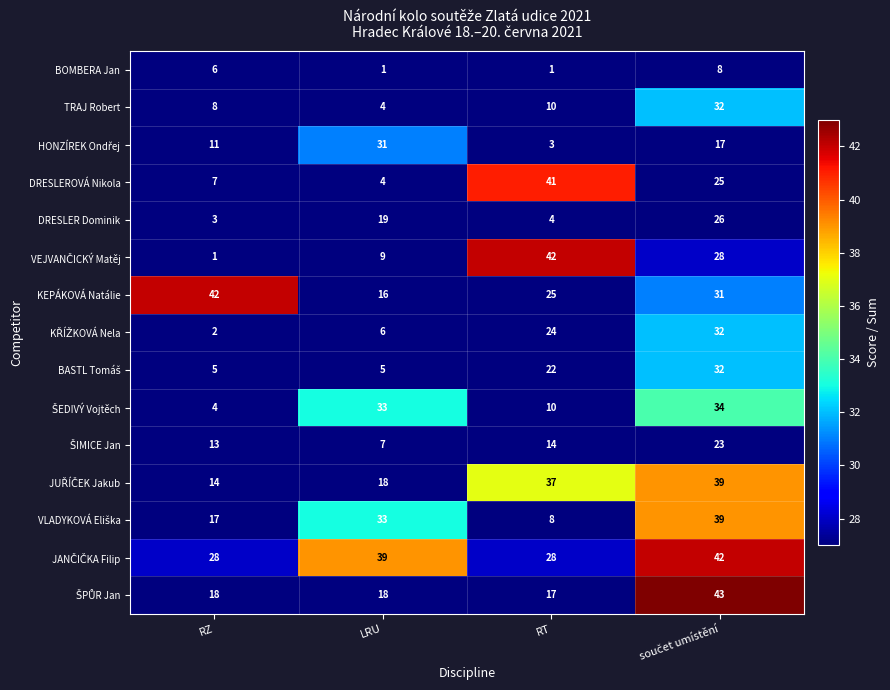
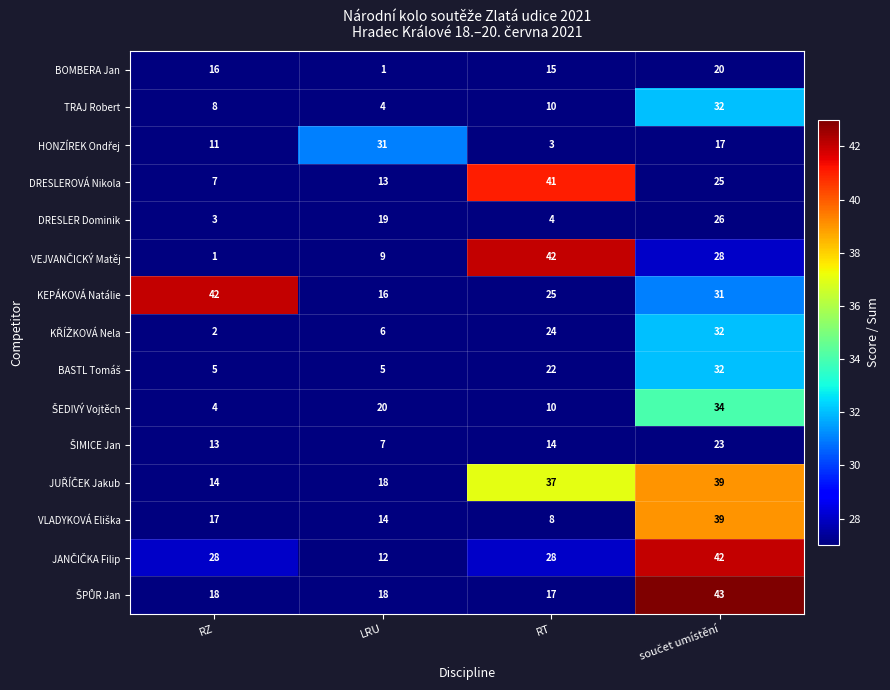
BOMBERA Jan, RZ: 6 -> 16
BOMBERA Jan, RT: 1 -> 15
BOMBERA Jan, součet umístění: 8 -> 20
DRESLEROVÁ Nikola, LRU: 4 -> 13
ŠEDIVÝ Vojtěch, LRU: 33 -> 20
VLADYKOVÁ Eliška, LRU: 33 -> 14
JANČIČKA Filip, LRU: 39 -> 12
